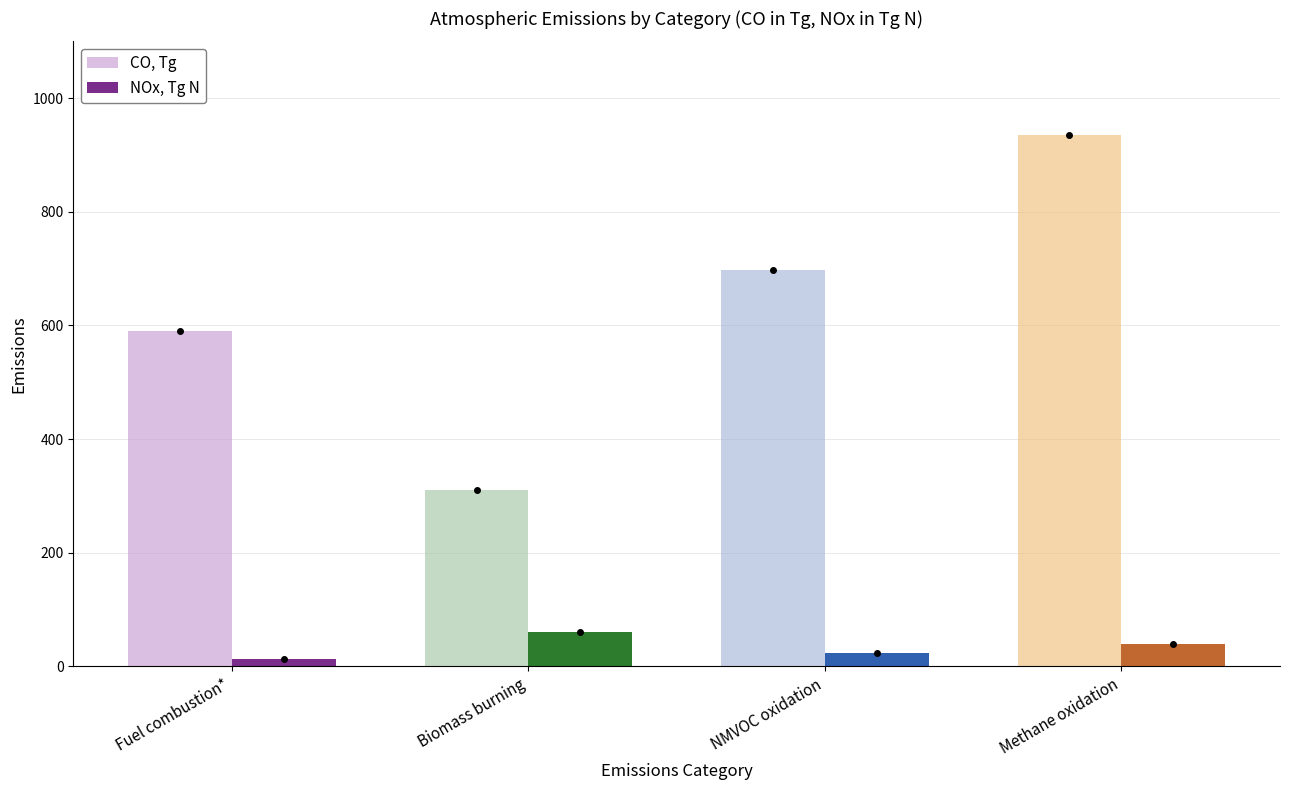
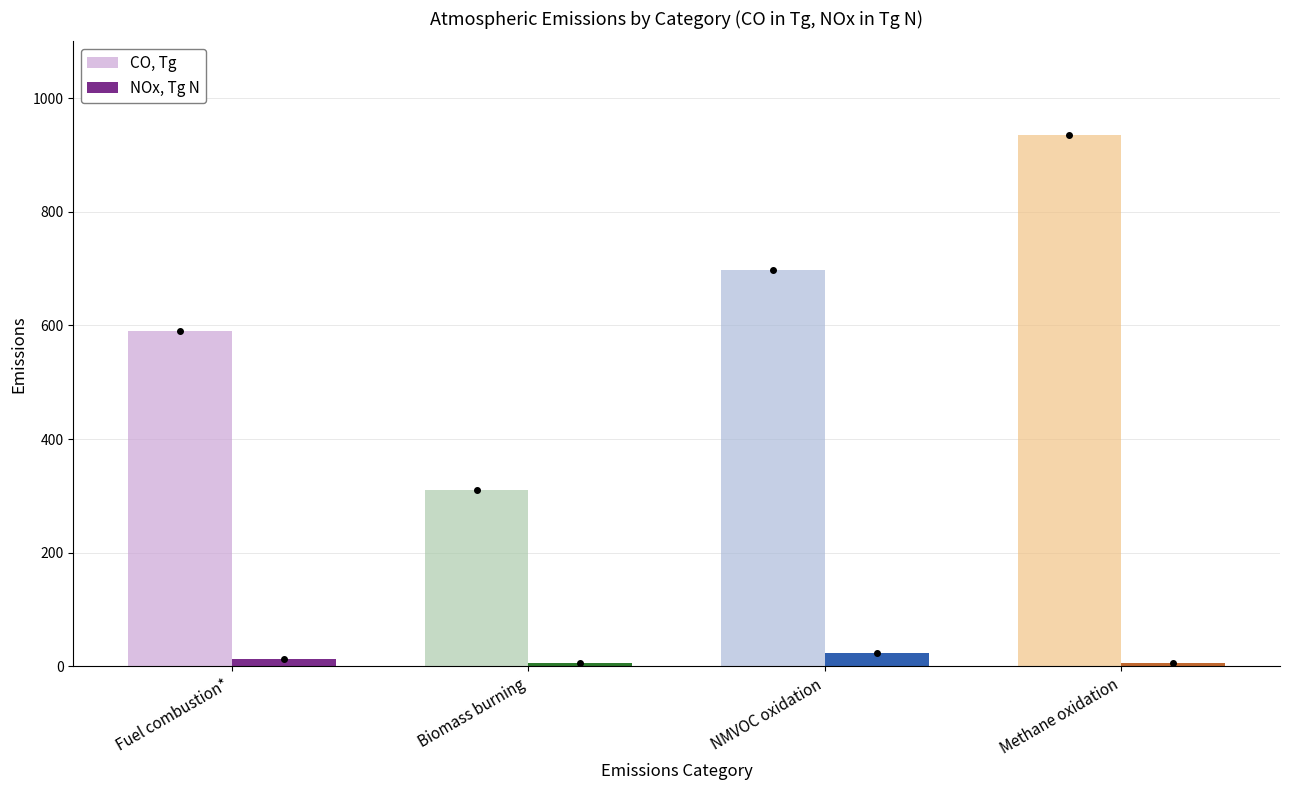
NOx, Tg N, Biomass burning: 60 -> 10
NOx, Tg N, Methane oxidation: 40 -> 10
